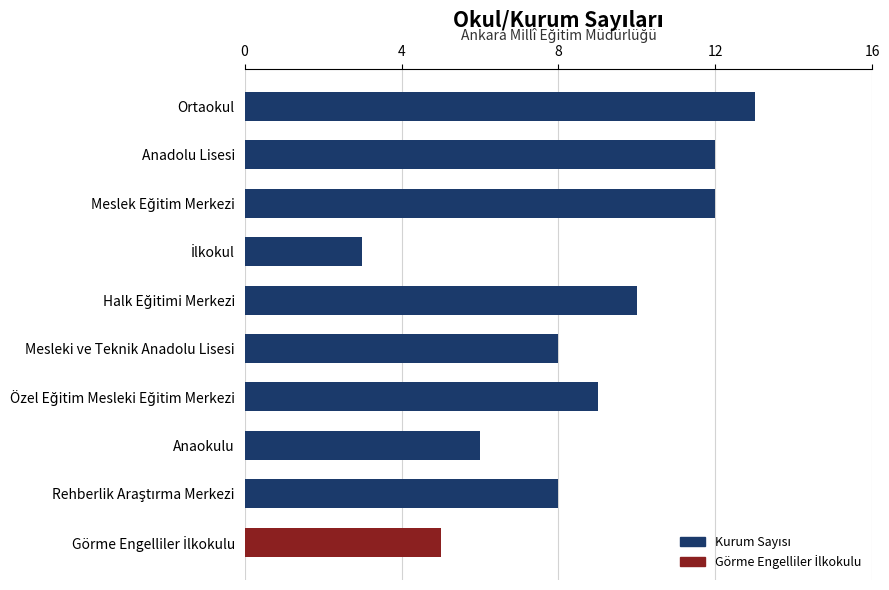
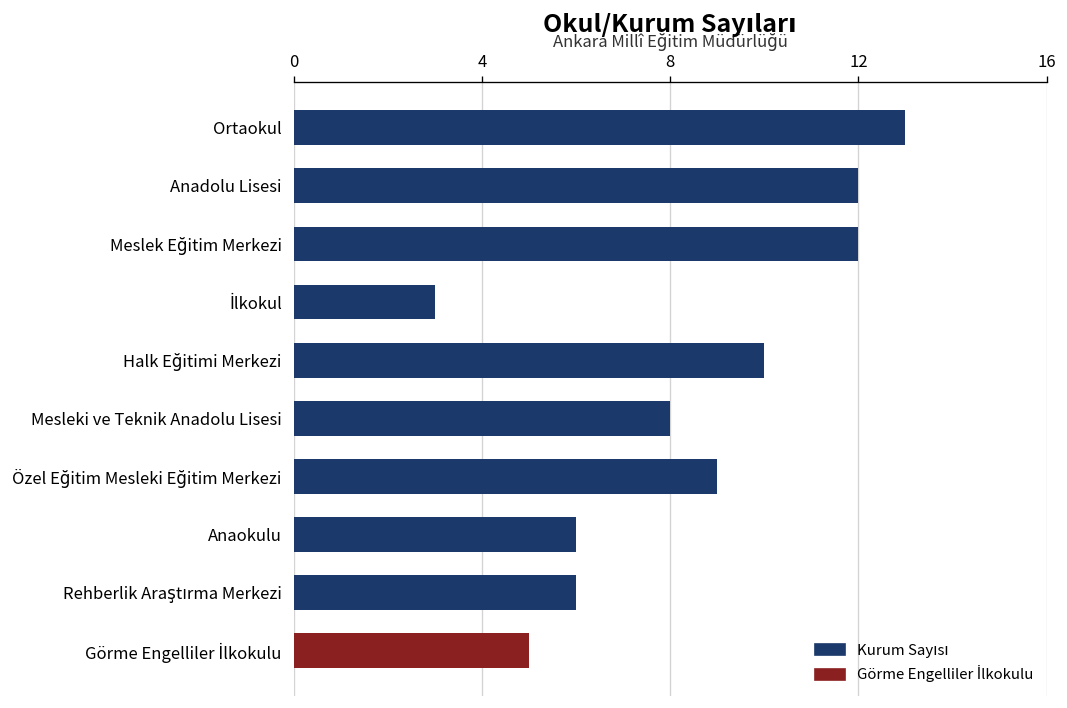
Rehberlik Araştırma Merkezi: 8 -> 6
